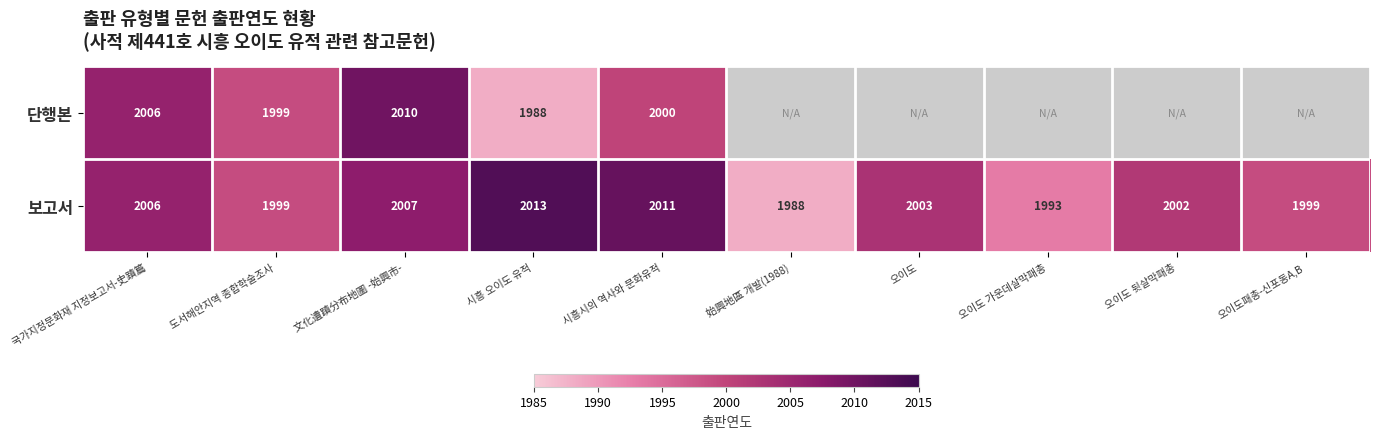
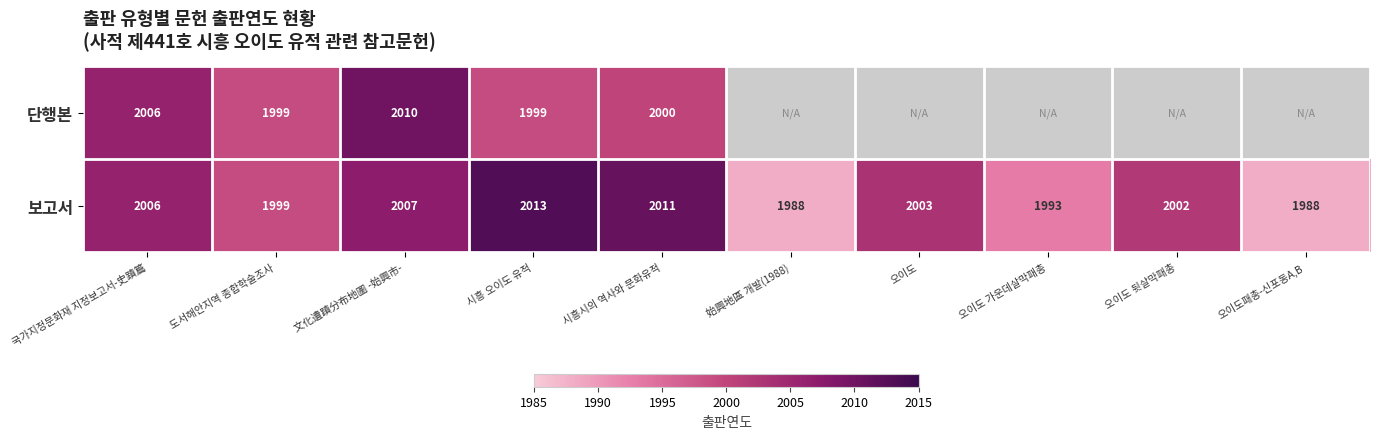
단행본, 시흥 오이도 유적: 1988 -> 1999
보고서, 오이도패총-신포동A,B: 1999 -> 1988
